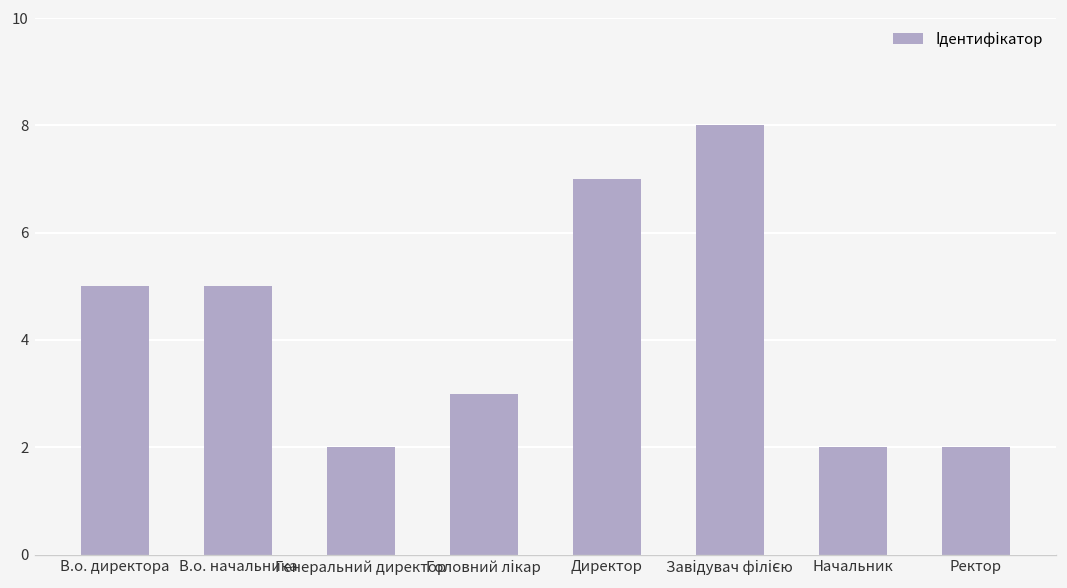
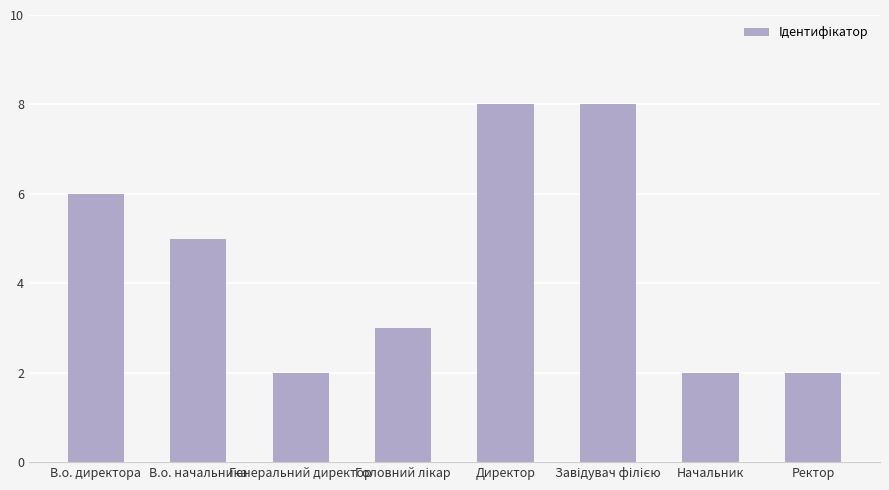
В.о. директора: 5 -> 6
Директор: 7 -> 8
